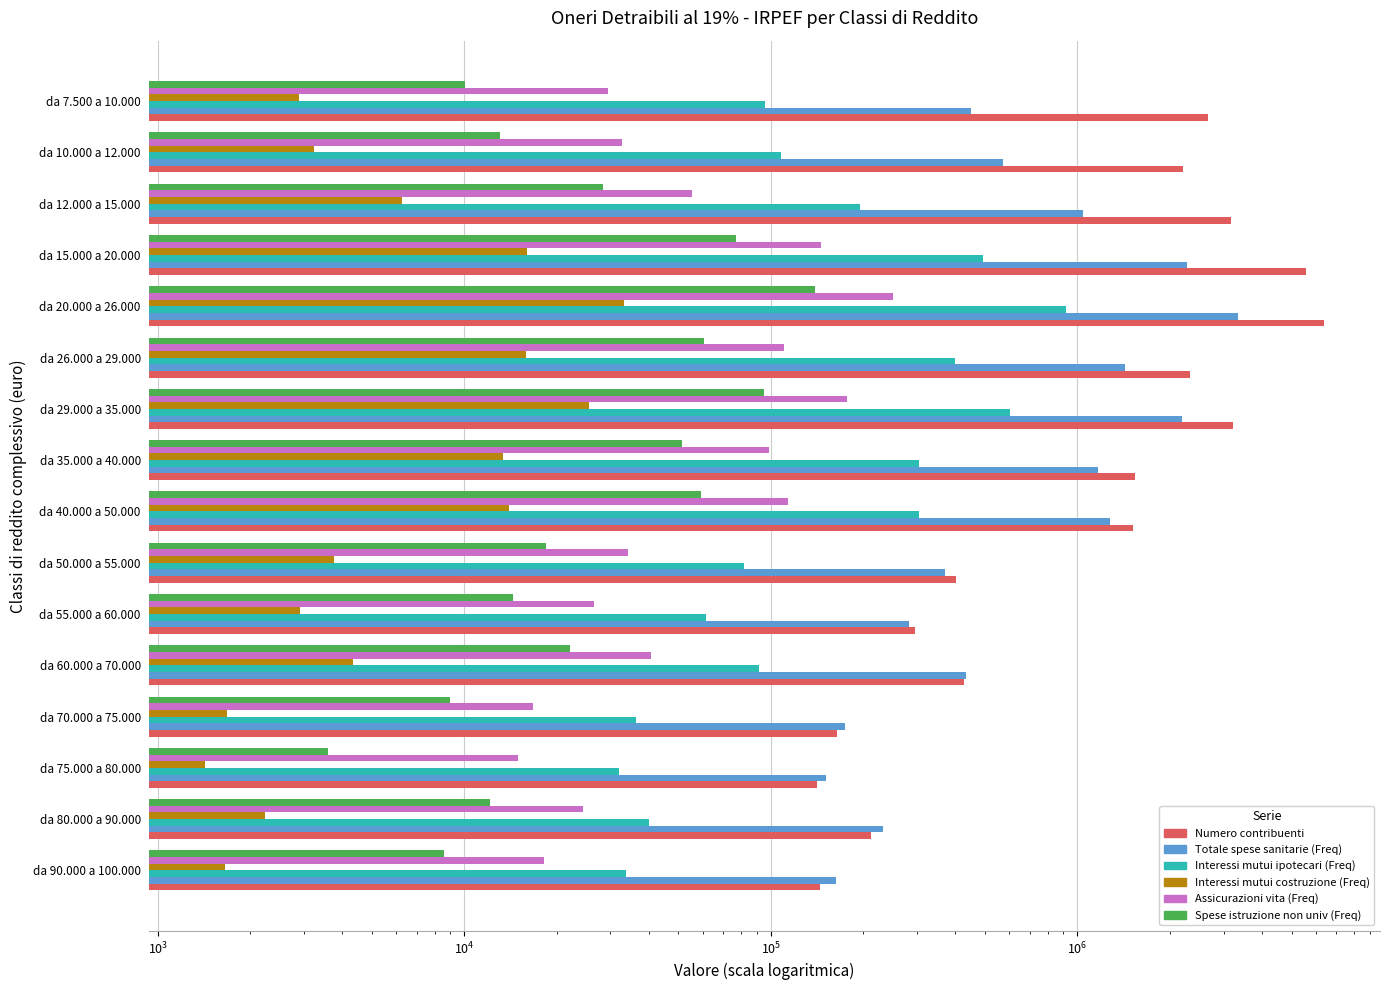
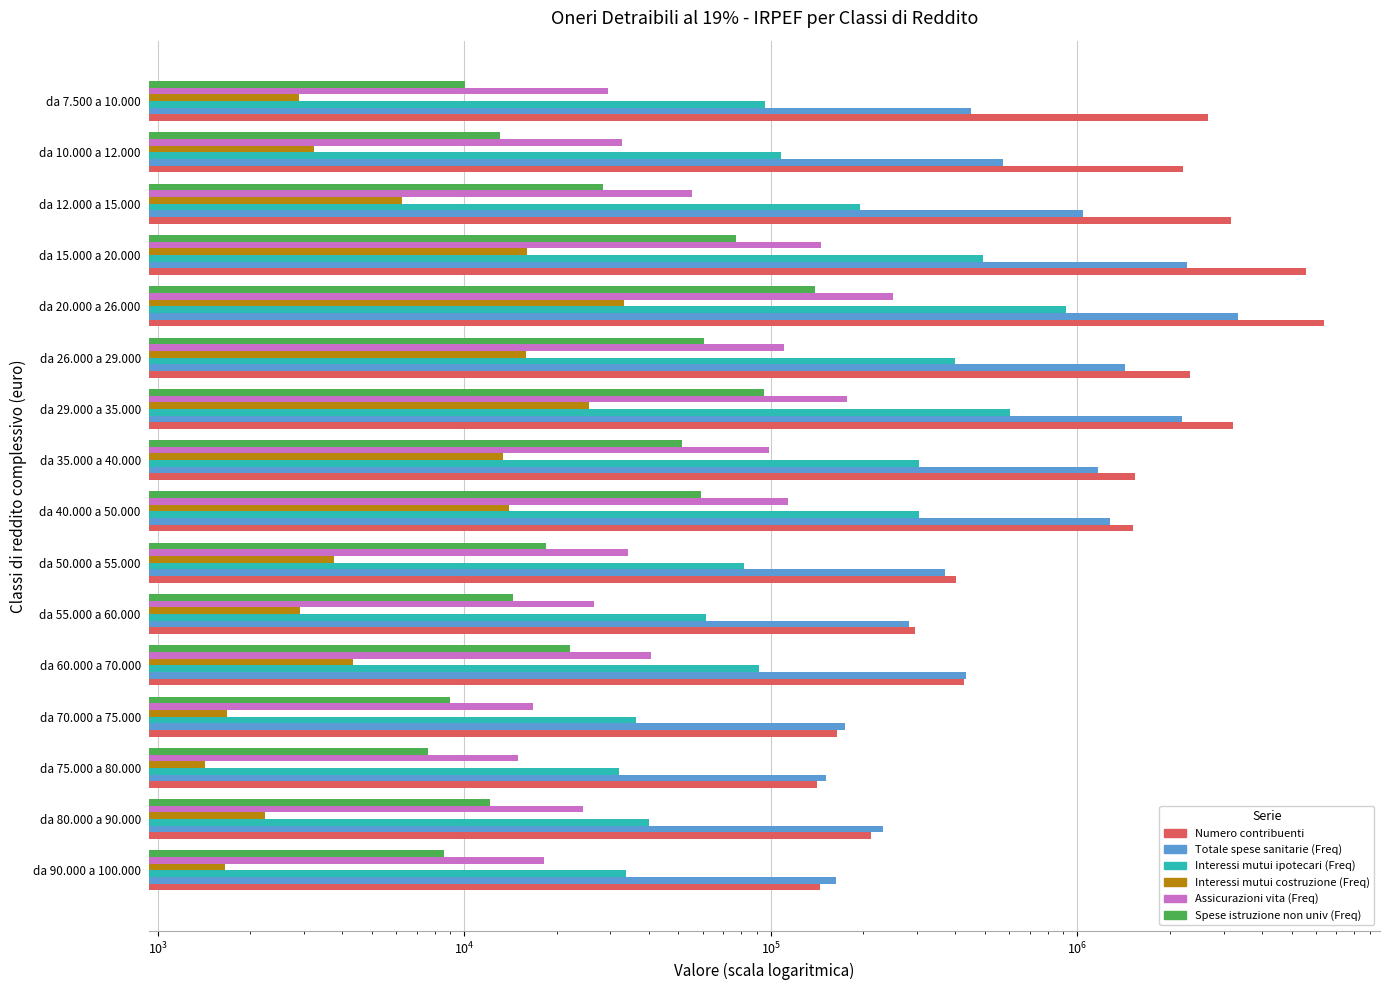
Spese istruzione non univ (Freq), da 75.000 a 80.000: 3600 -> 7600
